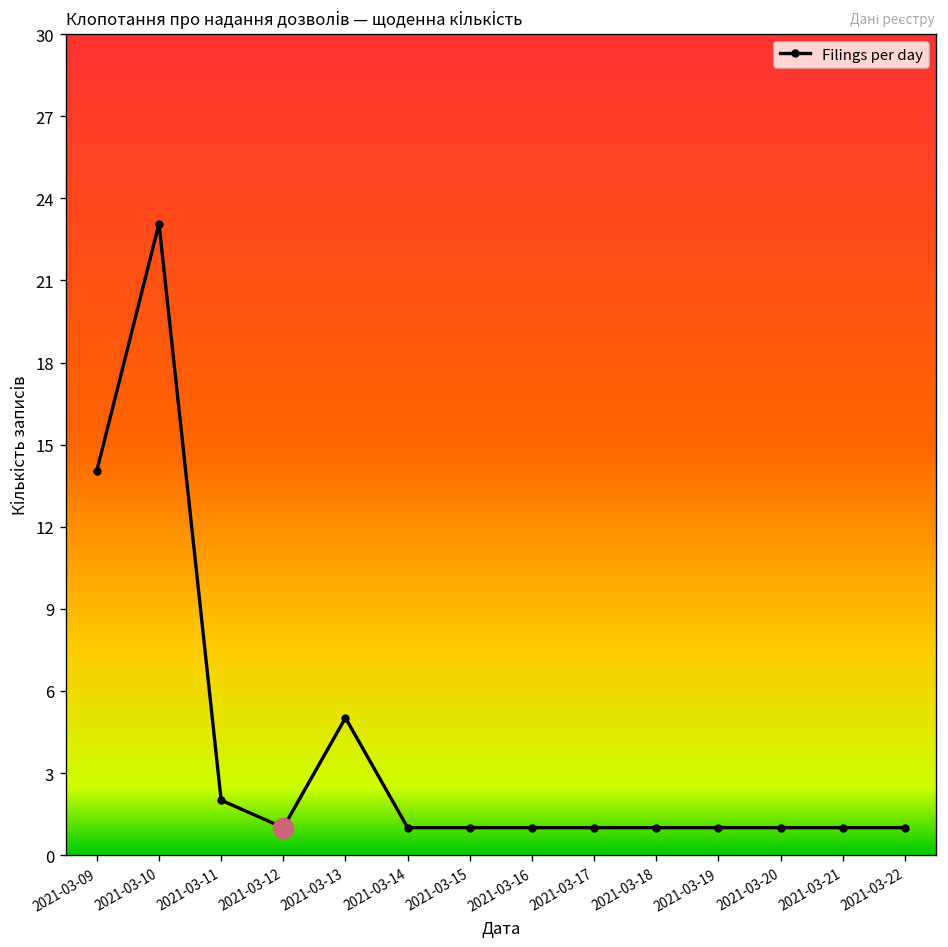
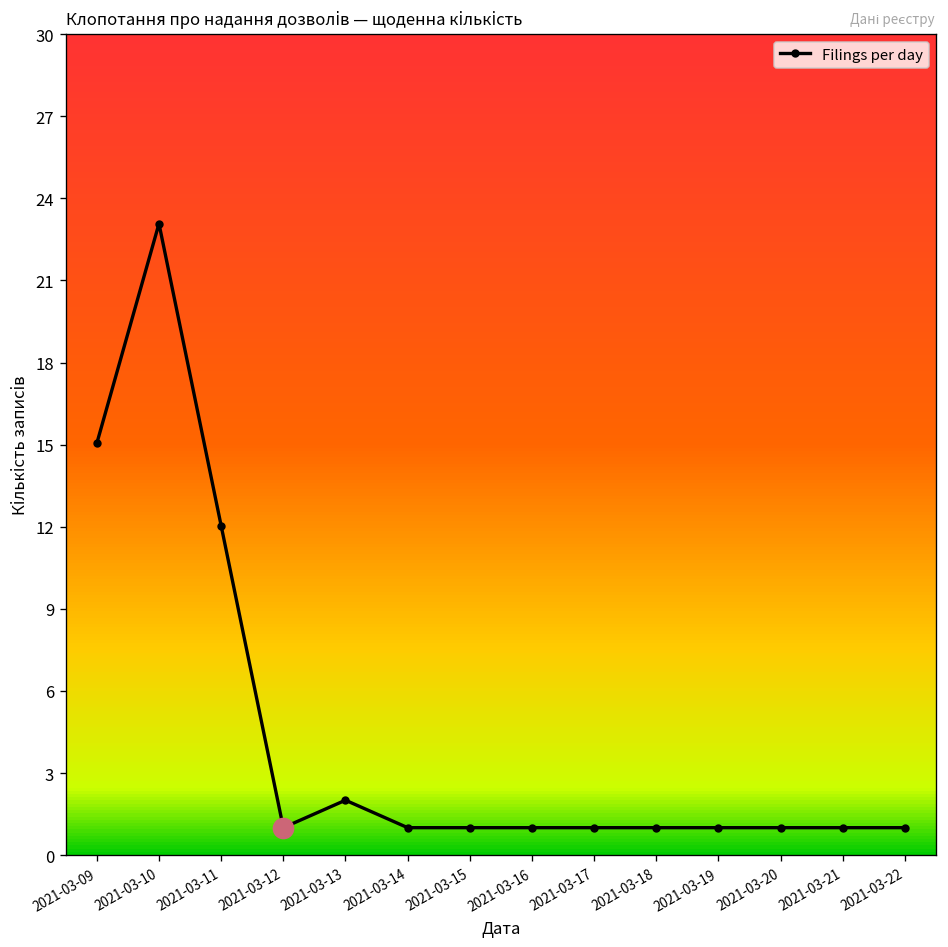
Filings per day, 2021-03-09: 14 -> 15
Filings per day, 2021-03-11: 2 -> 12
Filings per day, 2021-03-13: 5 -> 2
